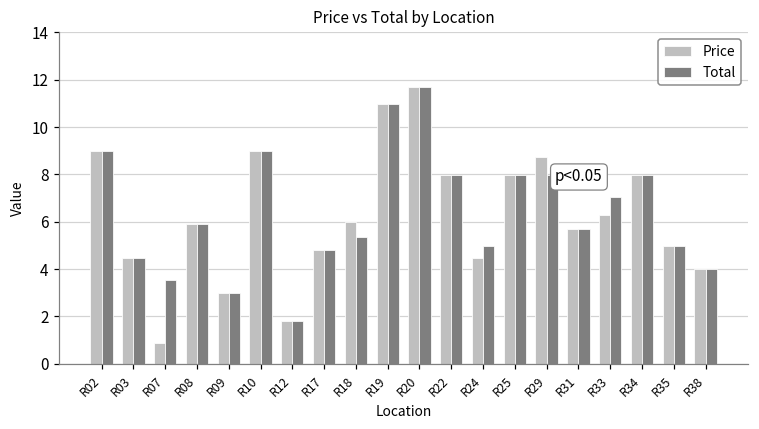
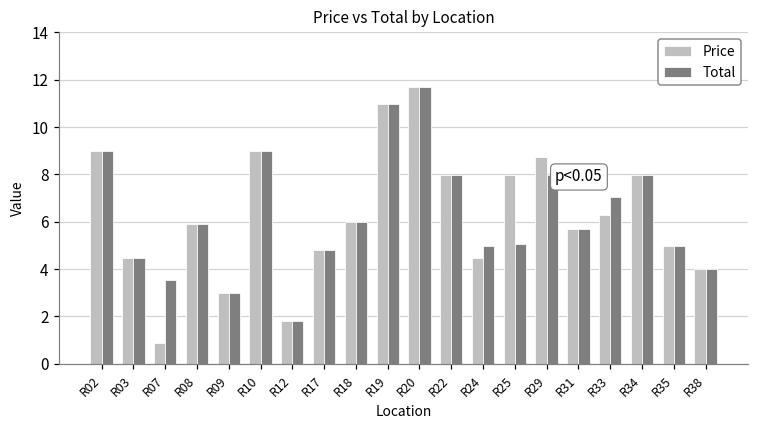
Total, R18: 5.3 -> 6.0
Total, R25: 8.0 -> 5.1
